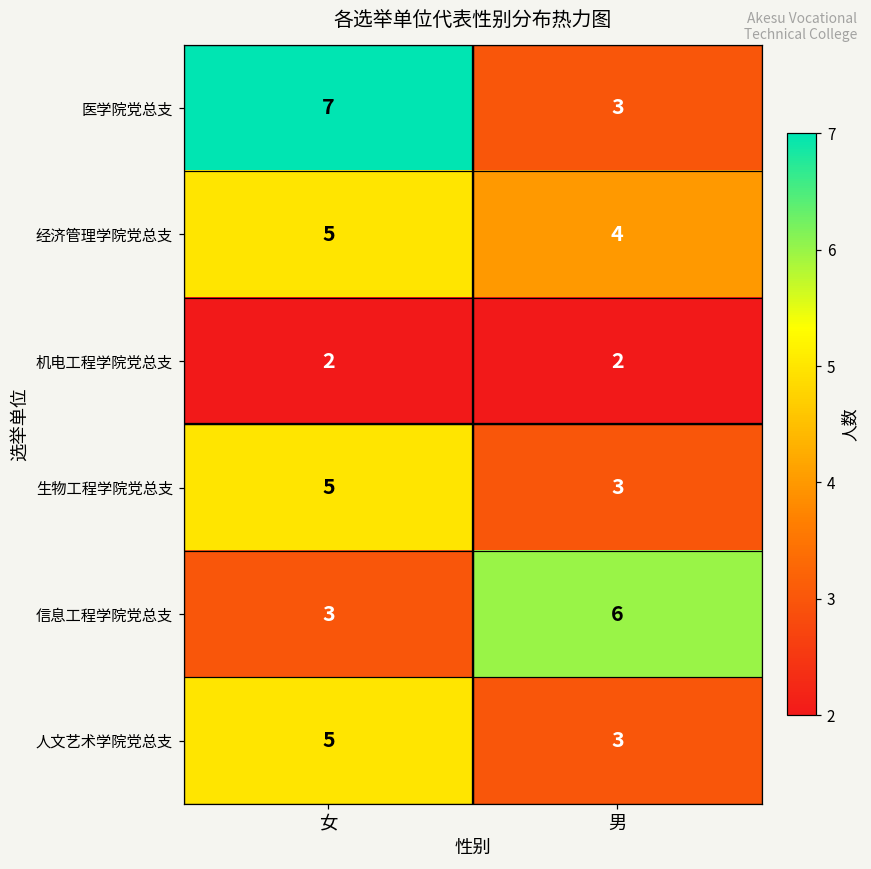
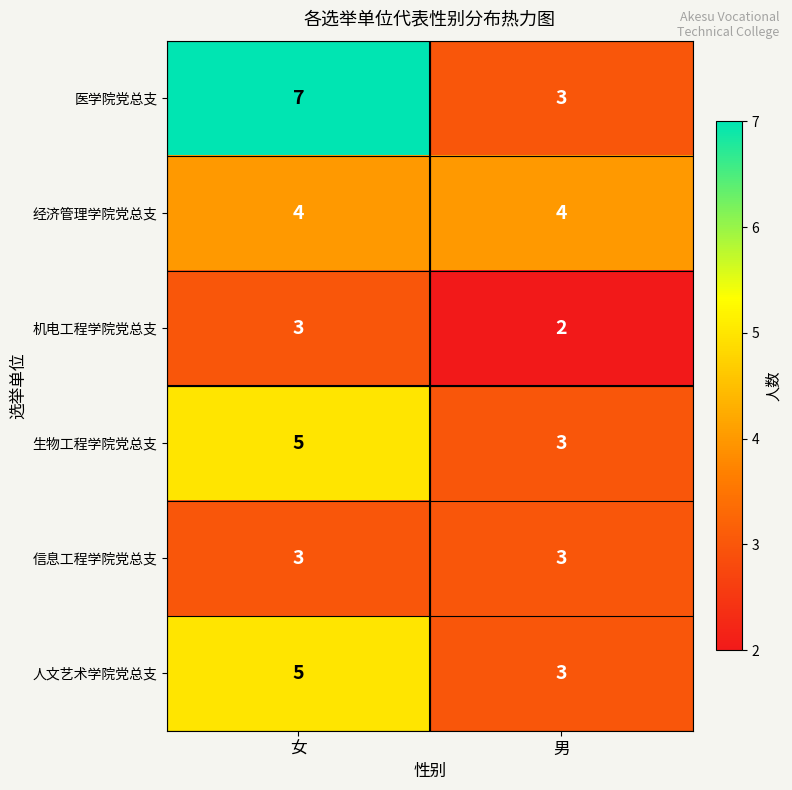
经济管理学院党总支, 女: 5 -> 4
机电工程学院党总支, 女: 2 -> 3
信息工程学院党总支, 男: 6 -> 3
